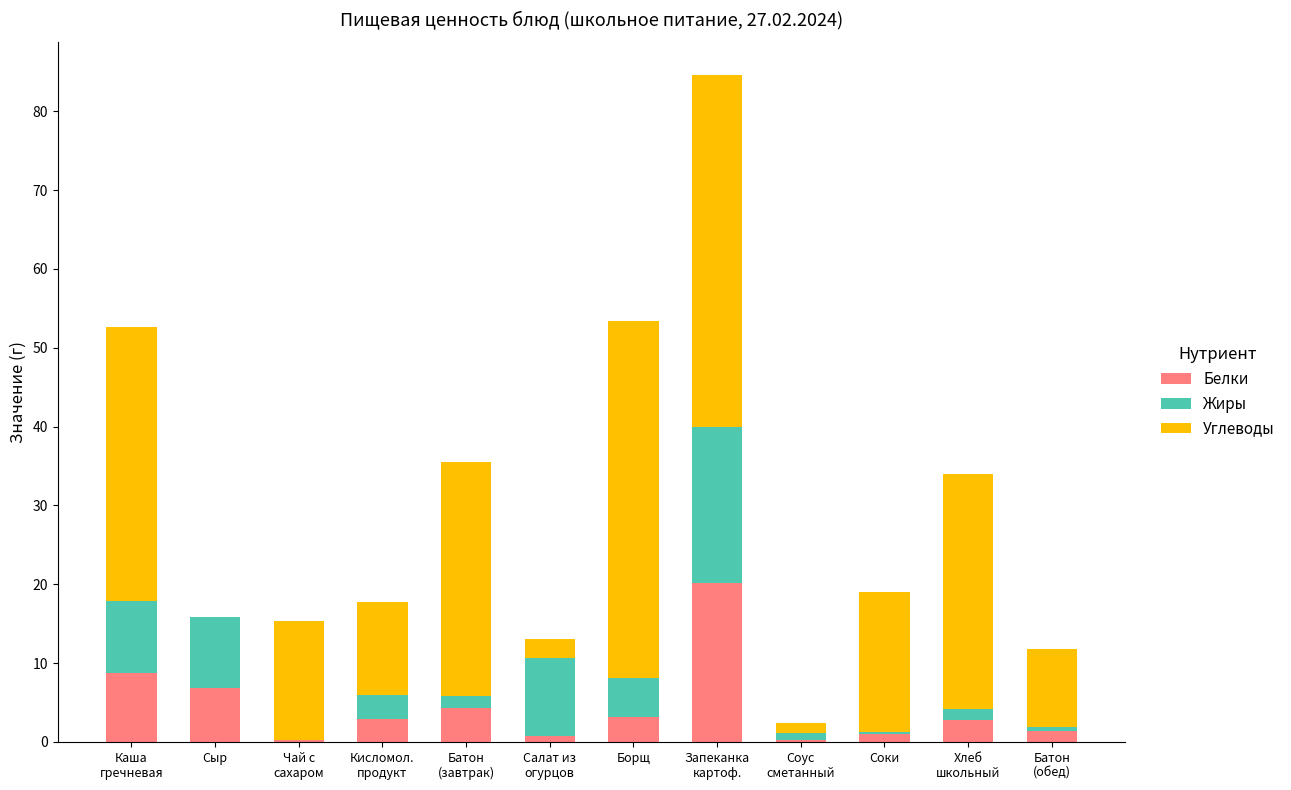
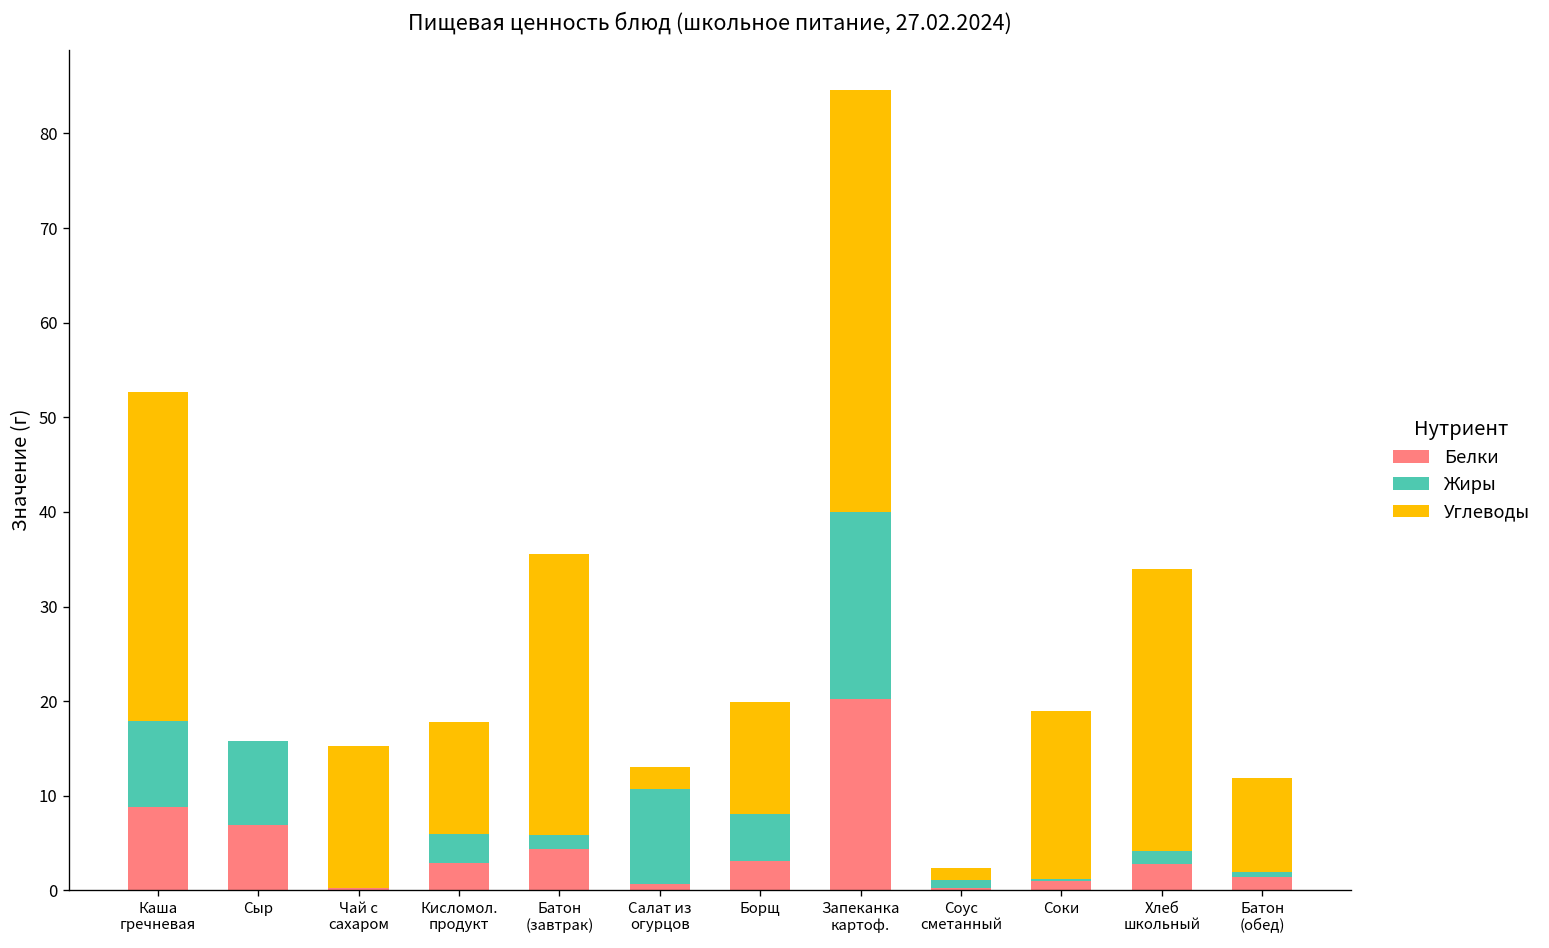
Углеводы, Борщ: 45 -> 12
